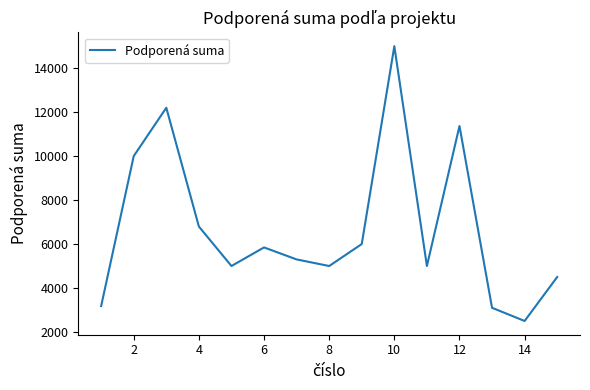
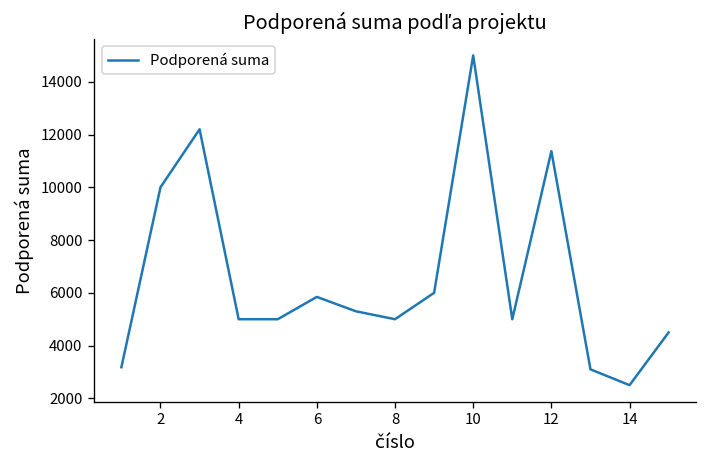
4: 6800 -> 5000
